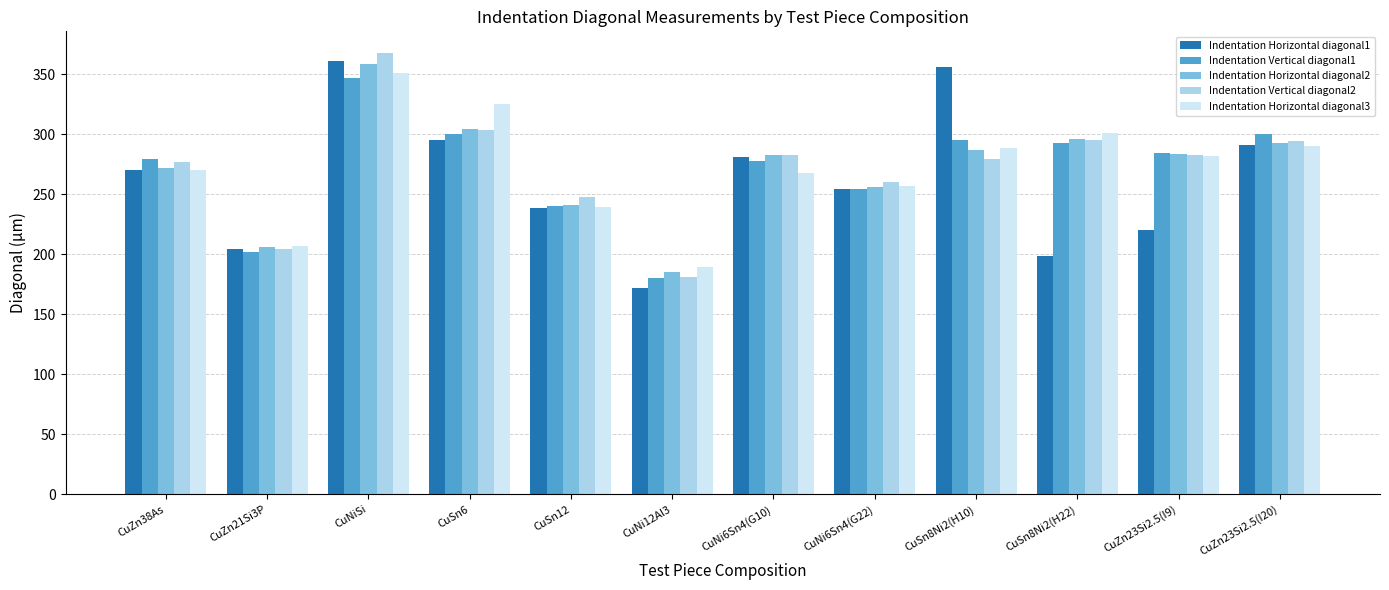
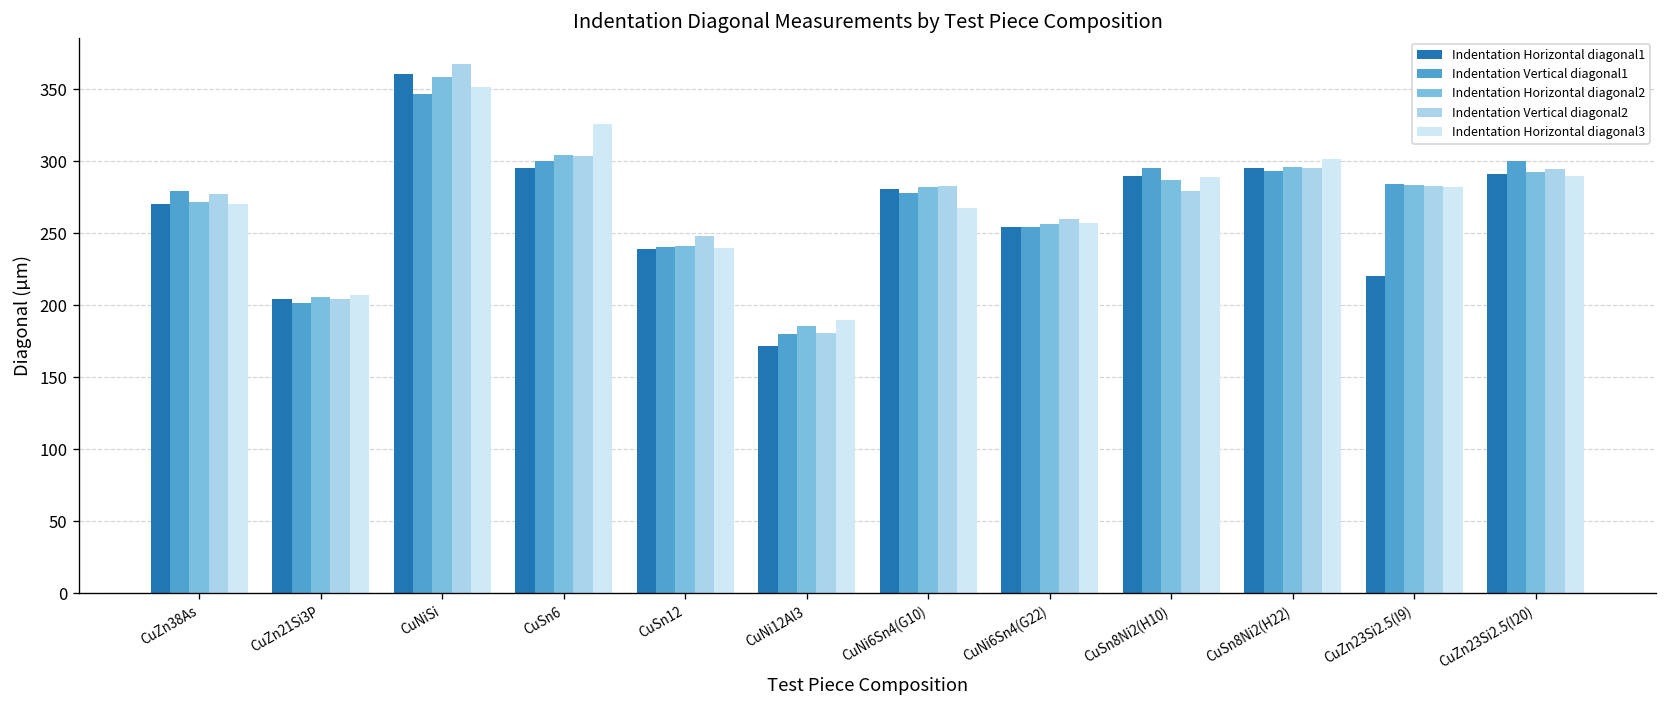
Indentation Horizontal diagonal1, CuSn8Ni2(H10): 356 -> 290
Indentation Horizontal diagonal1, CuSn8Ni2(H22): 199 -> 295
